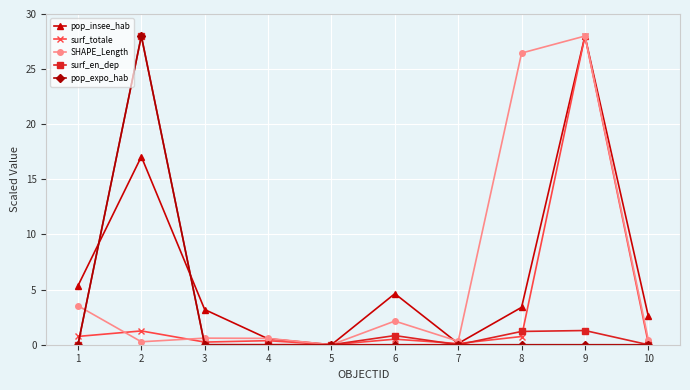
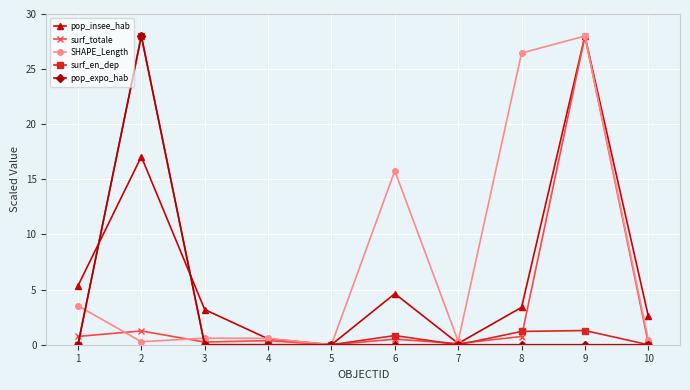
SHAPE_Length, 6: 2.1 -> 15.8
